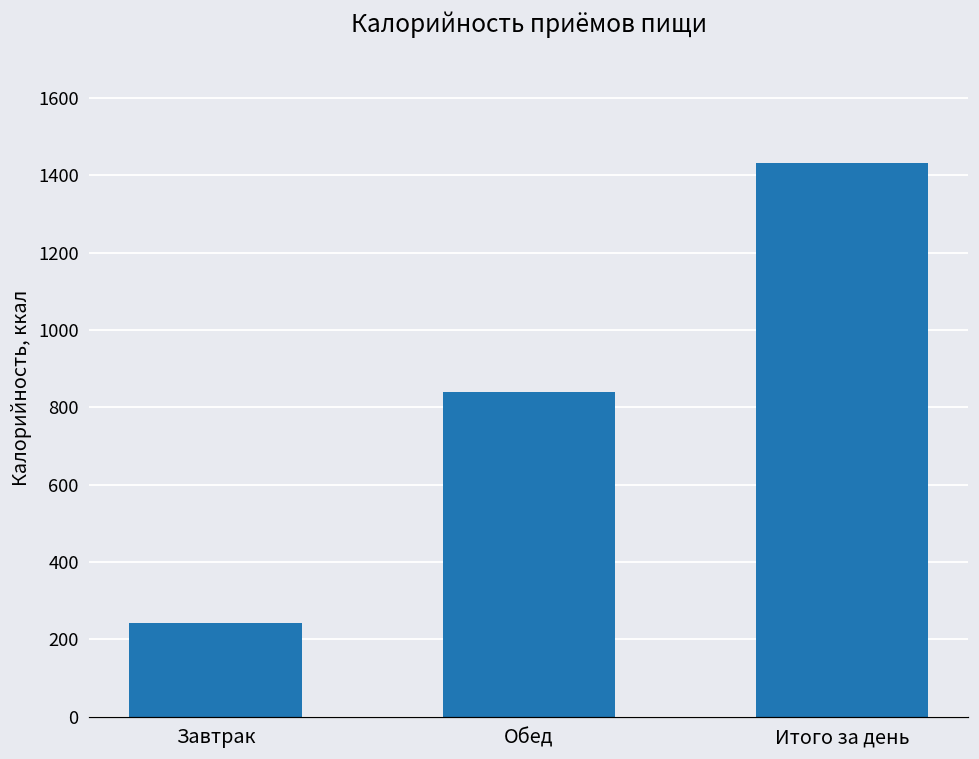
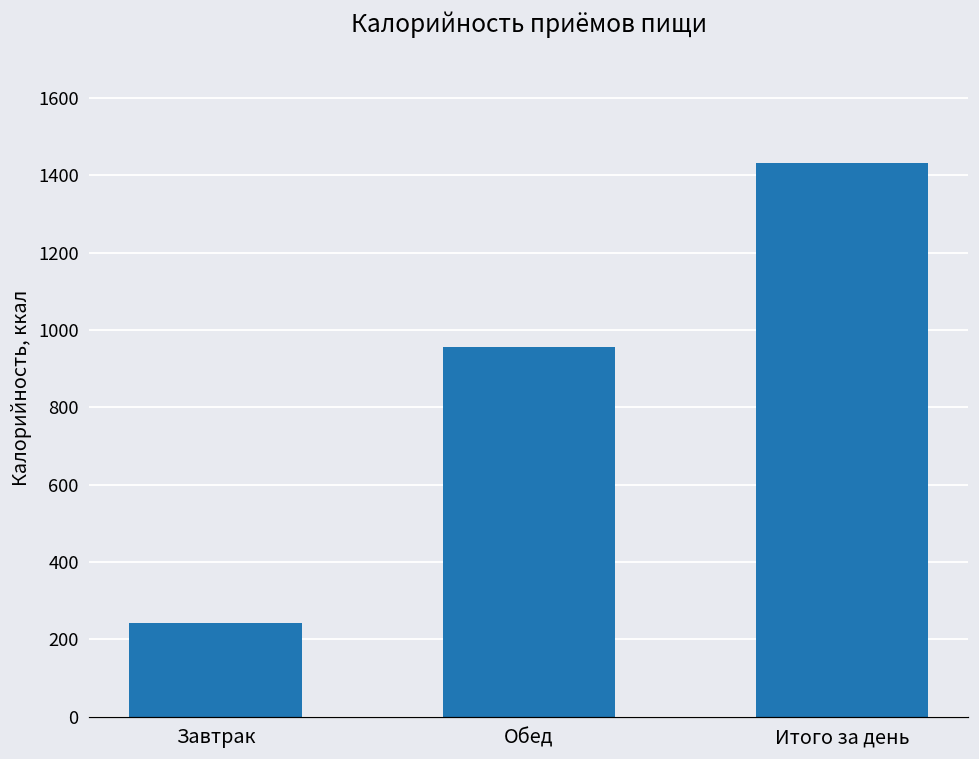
Обед: 840 -> 960
